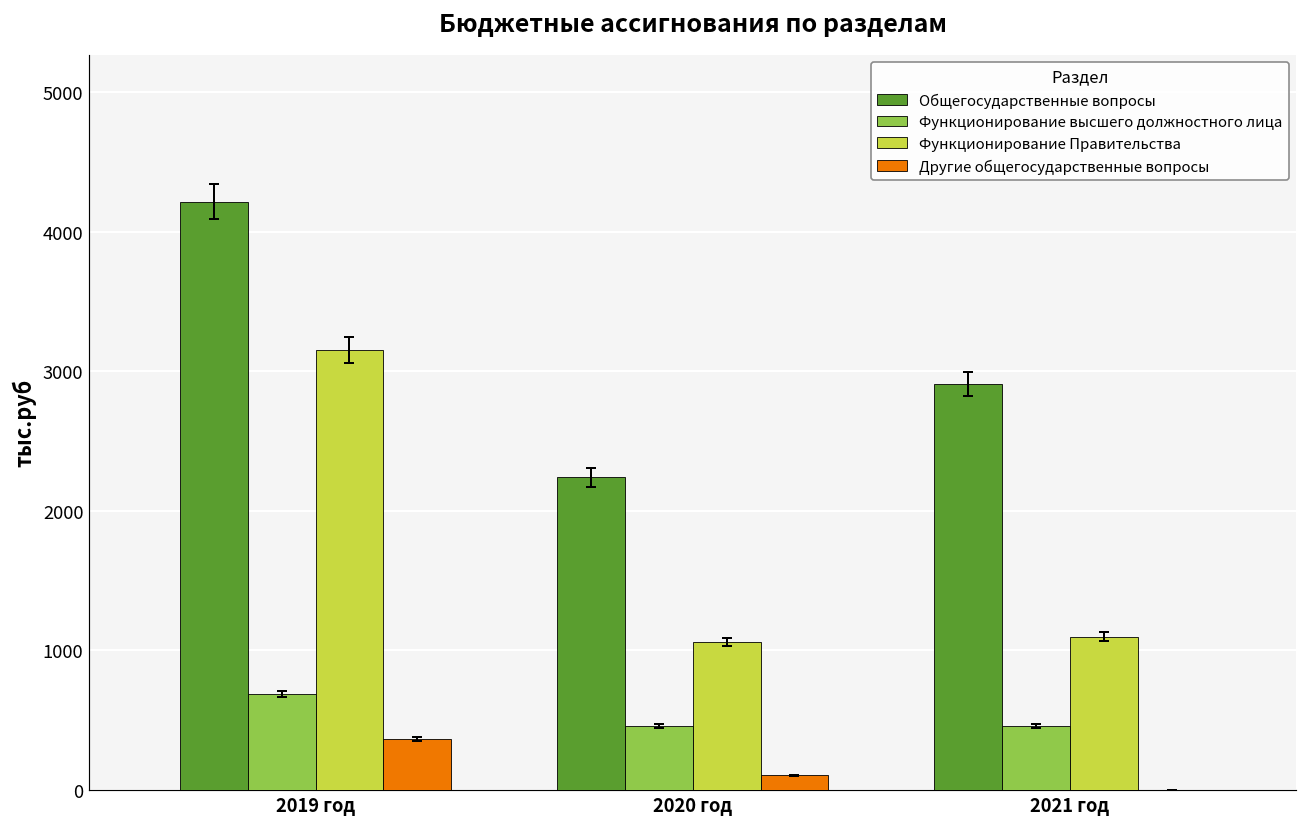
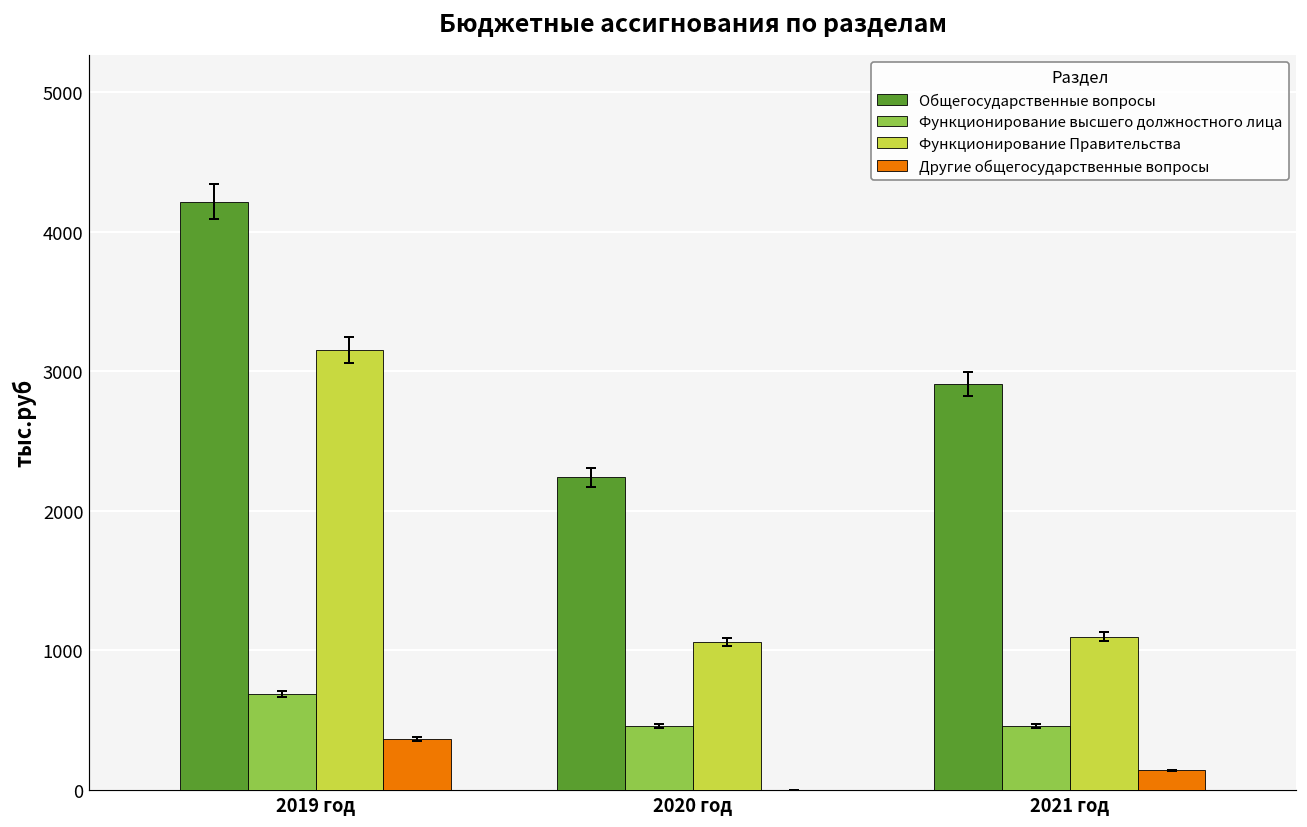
Другие общегосударственные вопросы, 2020 год: 110 -> 0
Другие общегосударственные вопросы, 2021 год: 0 -> 140
